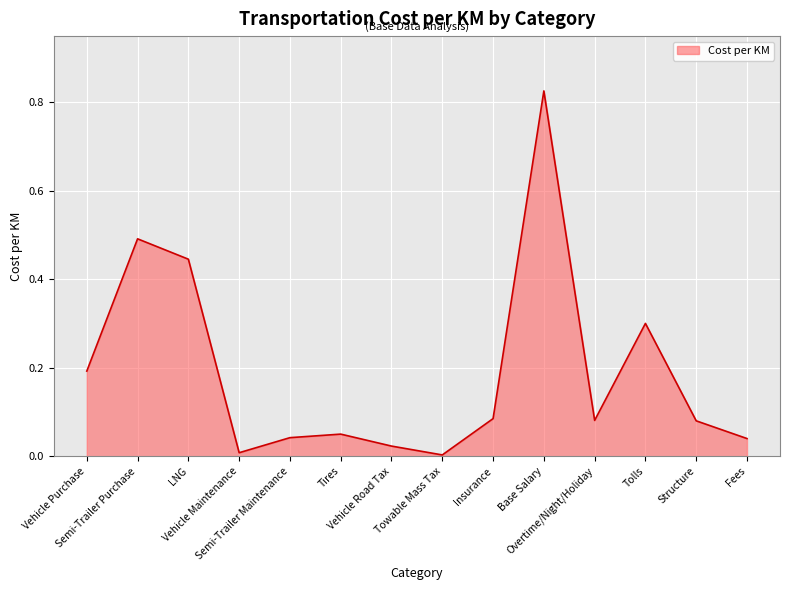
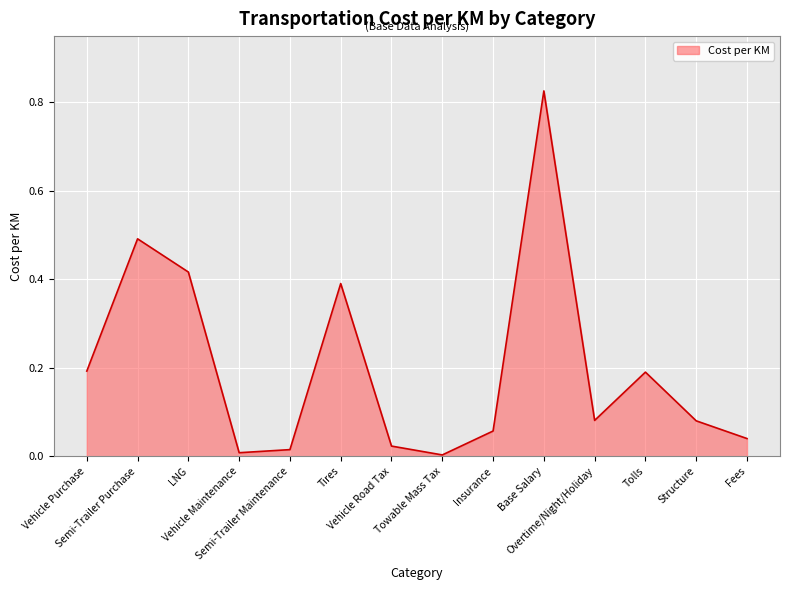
LNG: 0.45 -> 0.42
Semi-Trailer Maintenance: 0.04 -> 0.02
Tires: 0.05 -> 0.39
Insurance: 0.09 -> 0.06
Tolls: 0.30 -> 0.19
